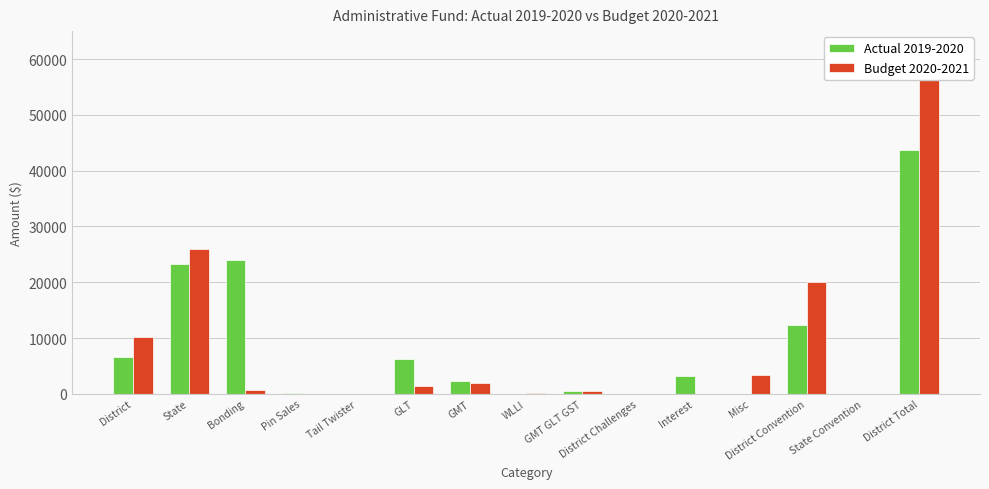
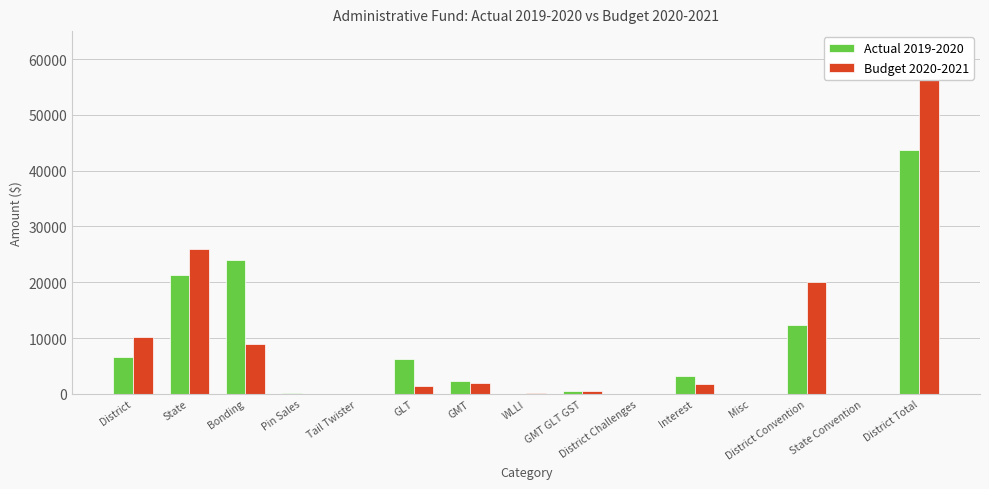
Actual 2019-2020, State: 23000 -> 21000
Budget 2020-2021, Bonding: 1000 -> 9000
Budget 2020-2021, Interest: 0 -> 2000
Budget 2020-2021, Misc: 3000 -> 0
